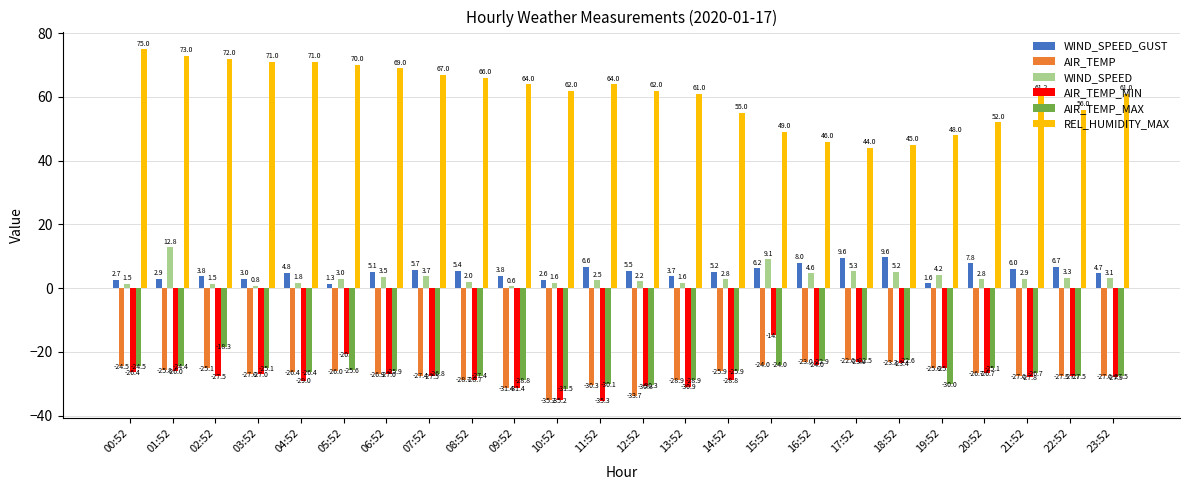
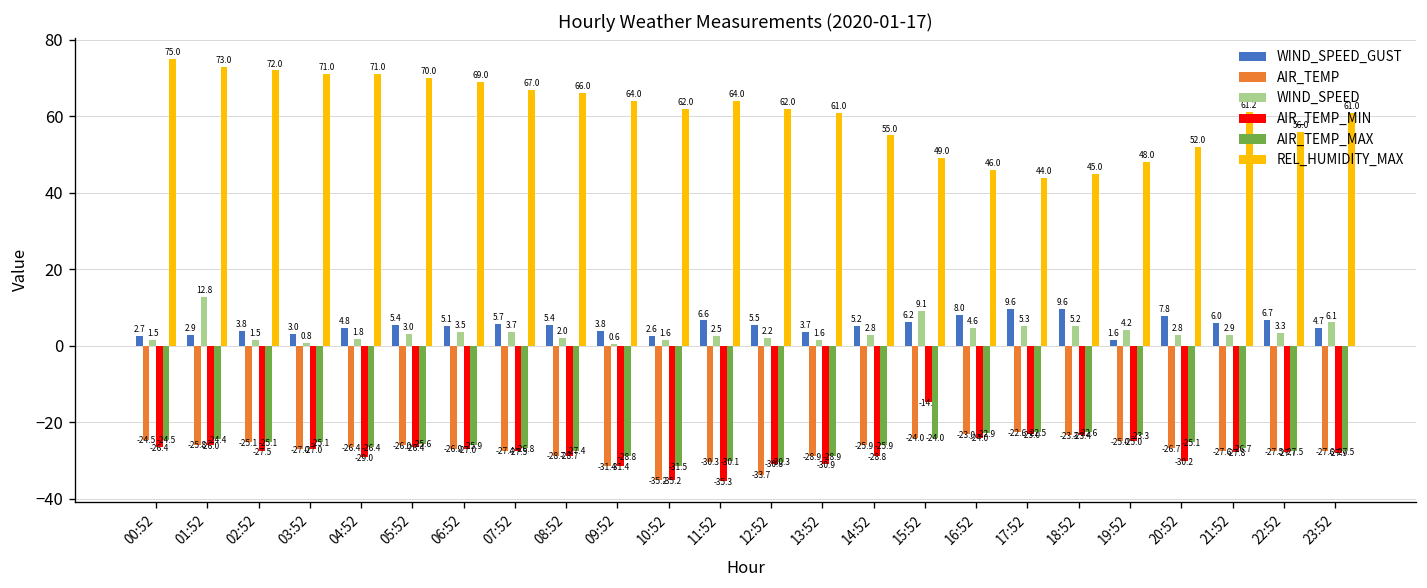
AIR_TEMP_MAX, 02:52: -18.3 -> -25.1
WIND_SPEED_GUST, 05:52: 1.3 -> 5.4
AIR_TEMP_MIN, 05:52: -20.6 -> -26.4
AIR_TEMP_MAX, 19:52: -30.0 -> -23.3
AIR_TEMP_MIN, 20:52: -26.7 -> -30.2
WIND_SPEED, 23:52: 3.1 -> 6.1
